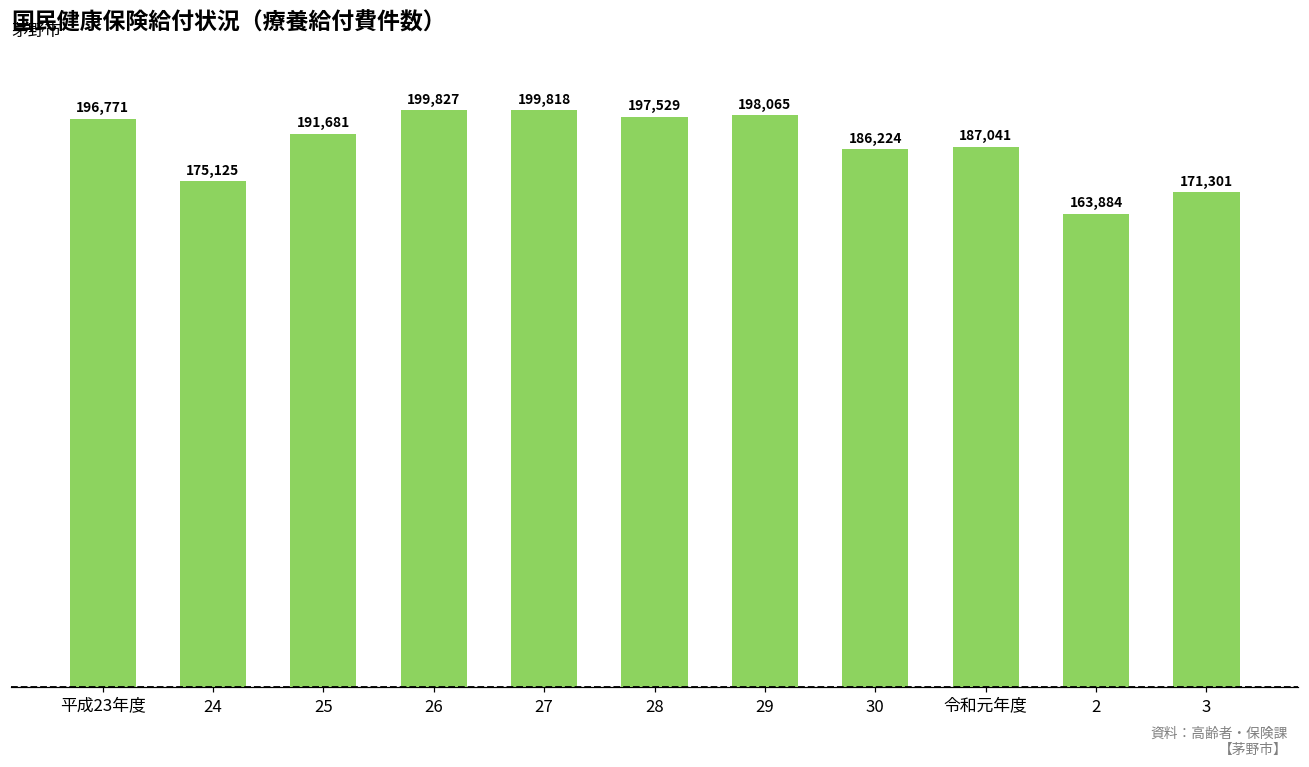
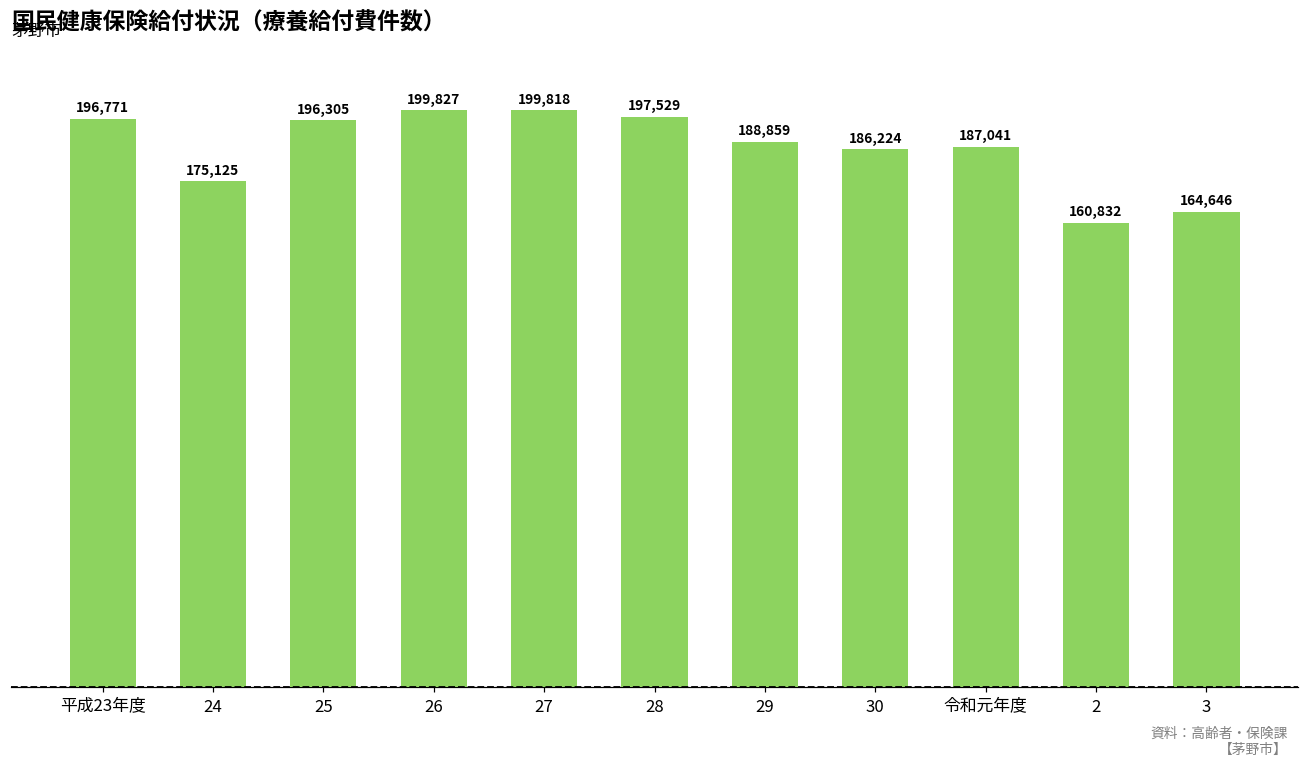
25: 191,681 -> 196,305
29: 198,065 -> 188,859
2: 163,884 -> 160,832
3: 171,301 -> 164,646
